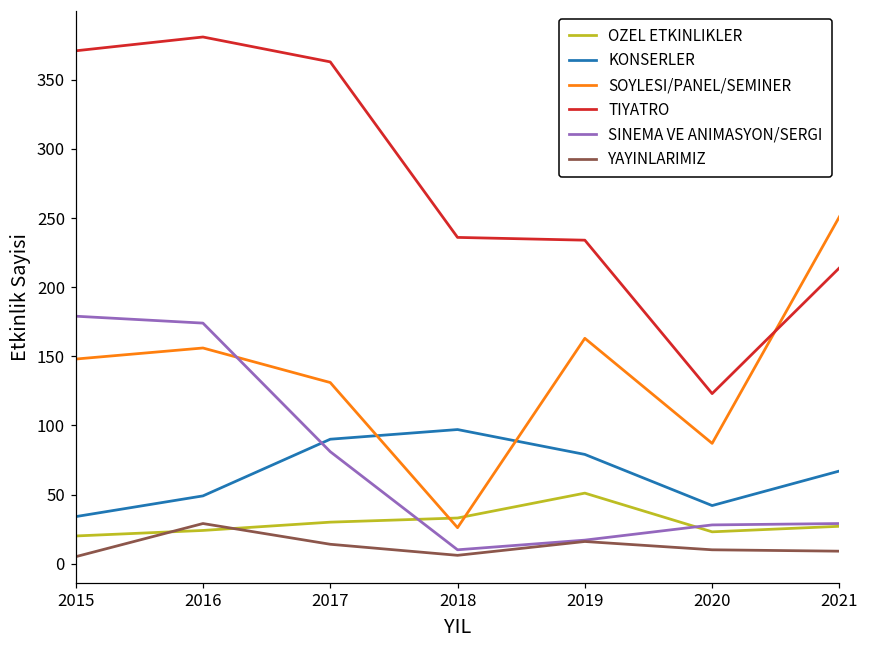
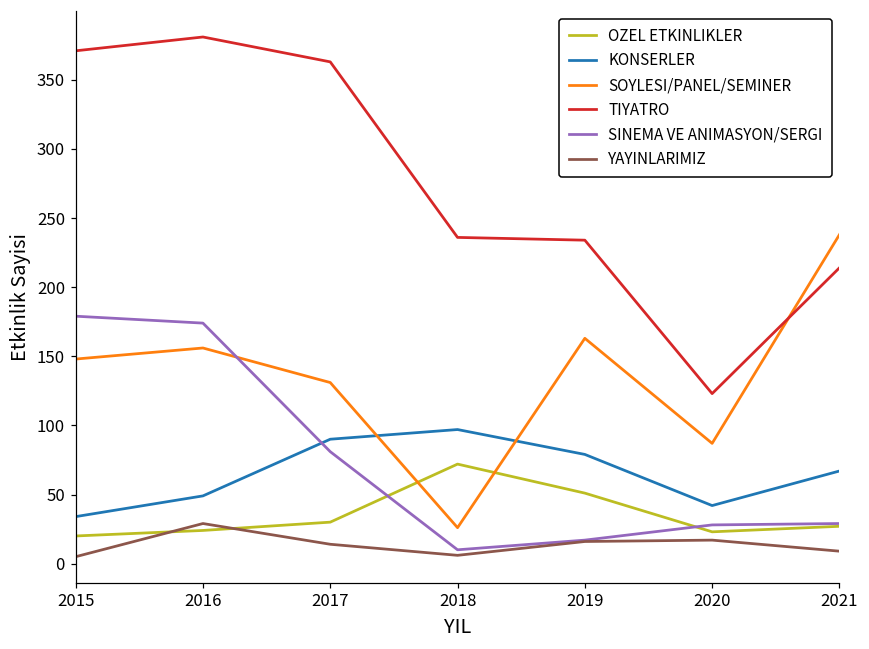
OZEL ETKINLIKLER, 2018: 33 -> 72
YAYINLARIMIZ, 2020: 10 -> 17
SOYLESI/PANEL/SEMINER, 2021: 251 -> 238
